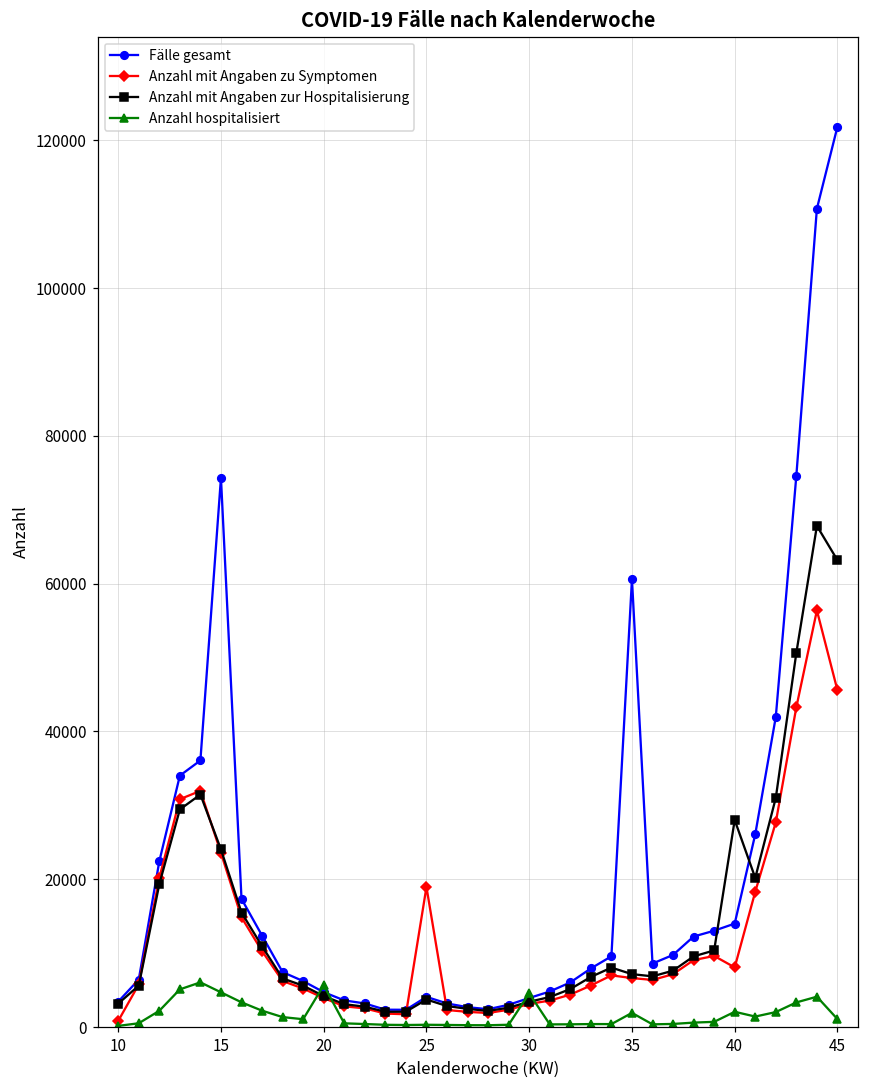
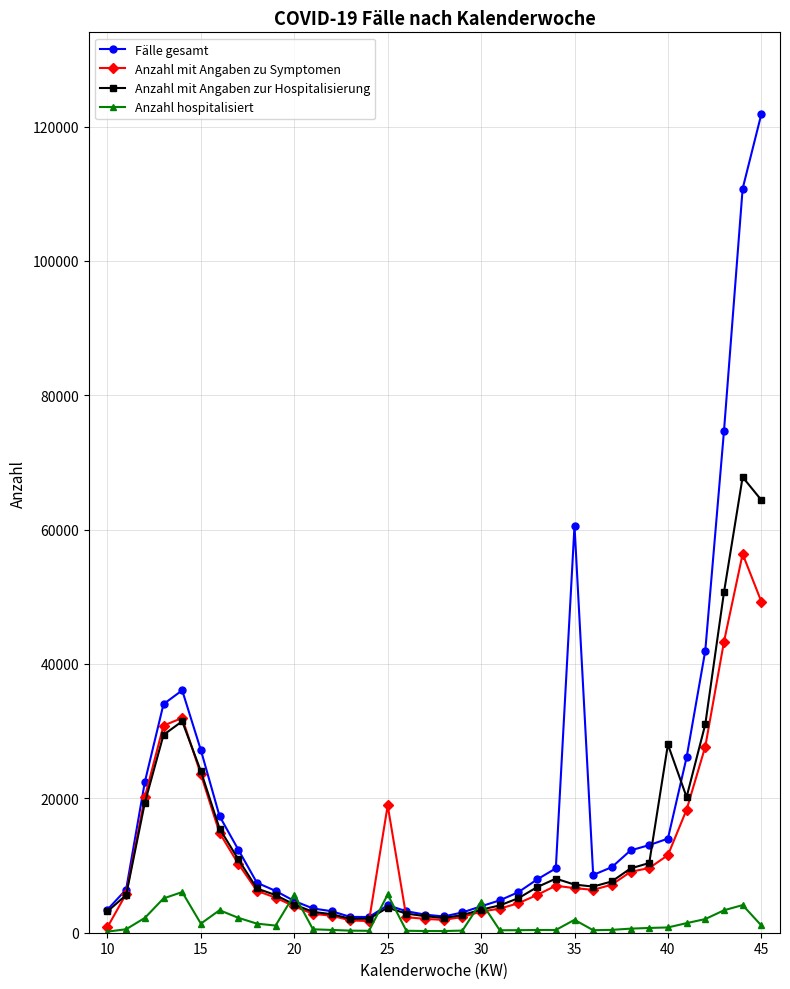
Fälle gesamt, 15: 74000 -> 27000
Anzahl hospitalisiert, 15: 5000 -> 1000
Anzahl hospitalisiert, 25: 0 -> 6000
Anzahl mit Angaben zu Symptomen, 40: 8000 -> 12000
Anzahl hospitalisiert, 40: 2000 -> 1000
Anzahl mit Angaben zu Symptomen, 45: 46000 -> 49000
Anzahl mit Angaben zur Hospitalisierung, 45: 63000 -> 64000
